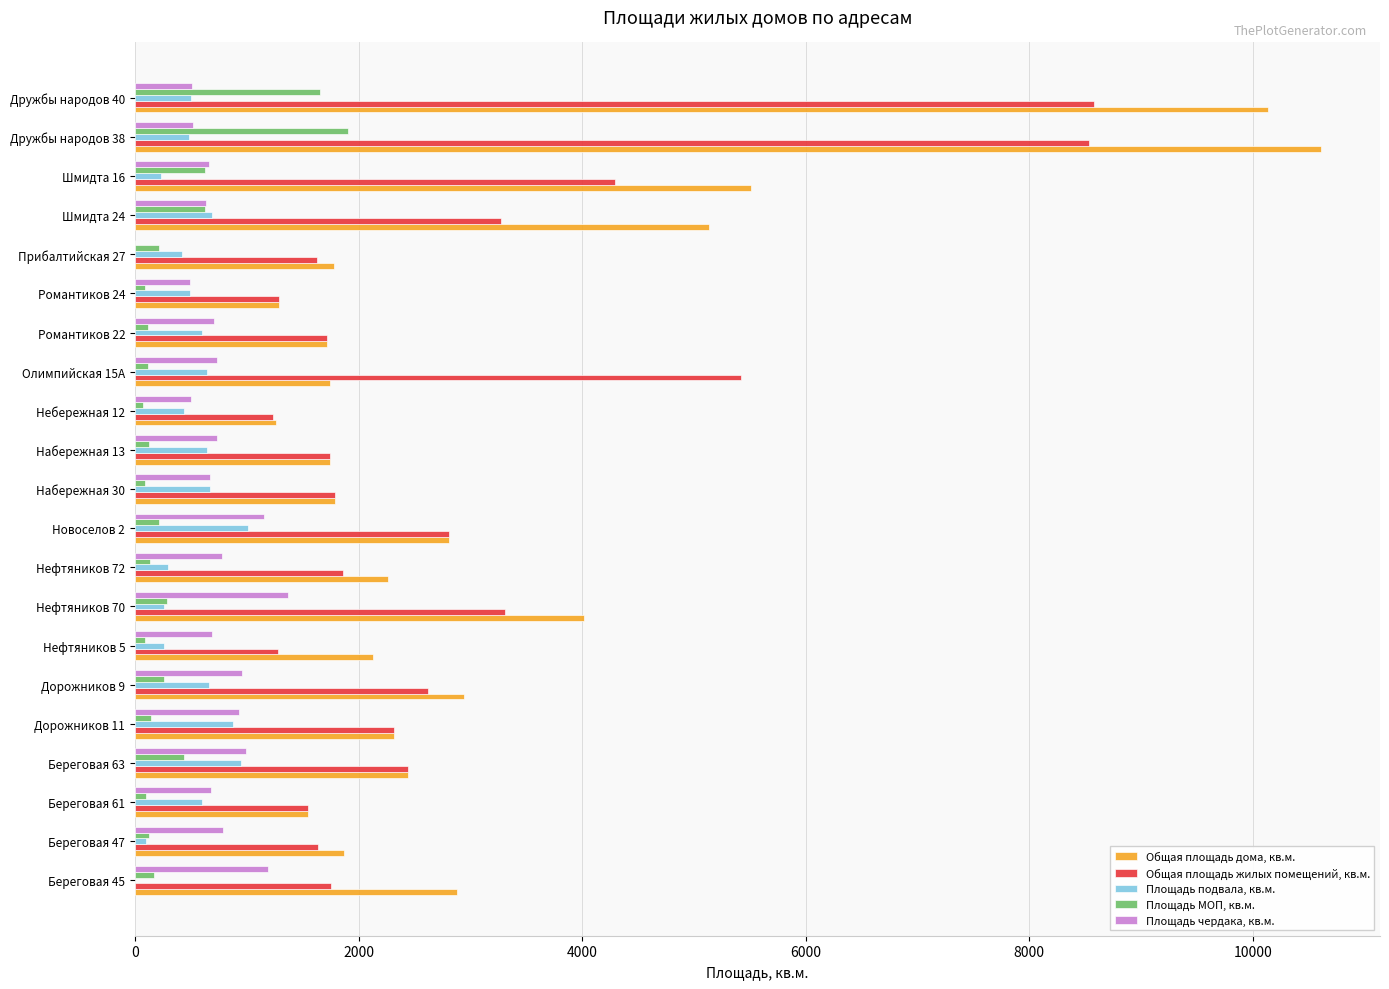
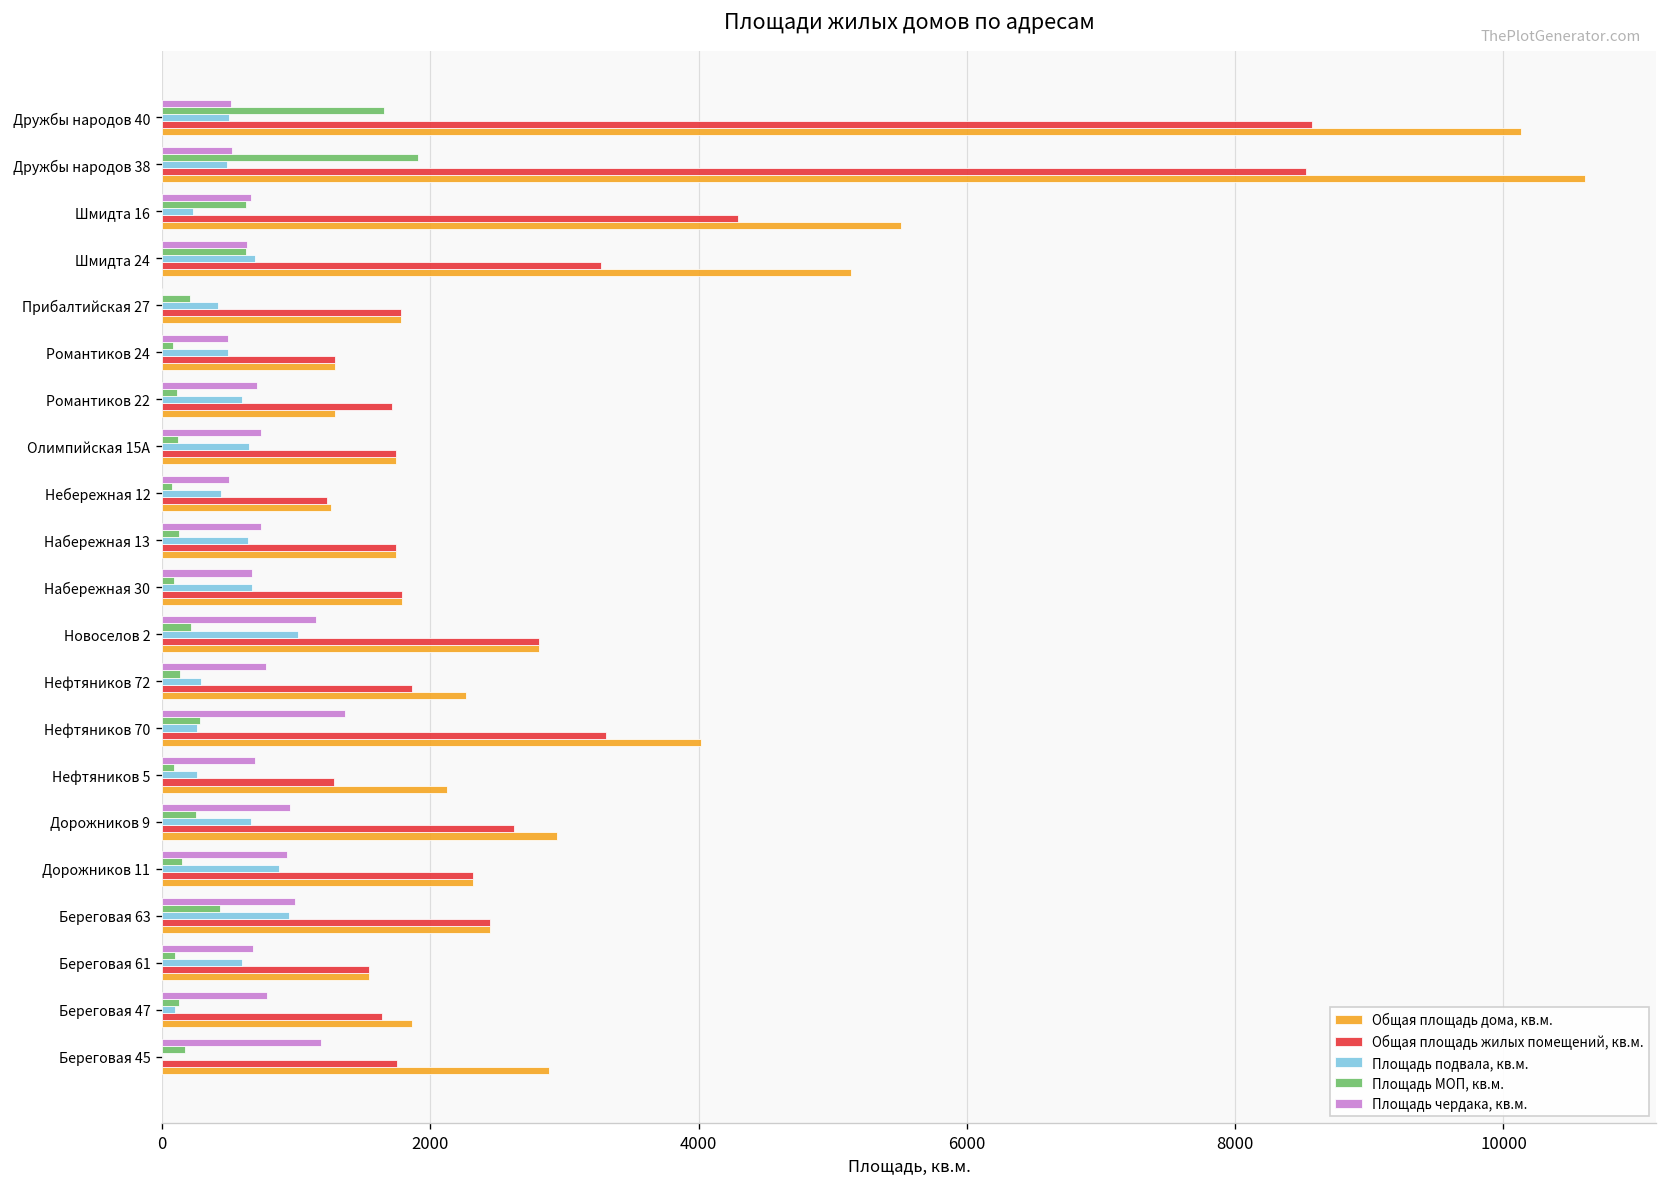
Общая площадь жилых помещений, кв.м., Прибалтийская 27: 1630 -> 1780
Общая площадь дома, кв.м., Романтиков 22: 1720 -> 1290
Общая площадь жилых помещений, кв.м., Олимпийская 15А: 5420 -> 1740
